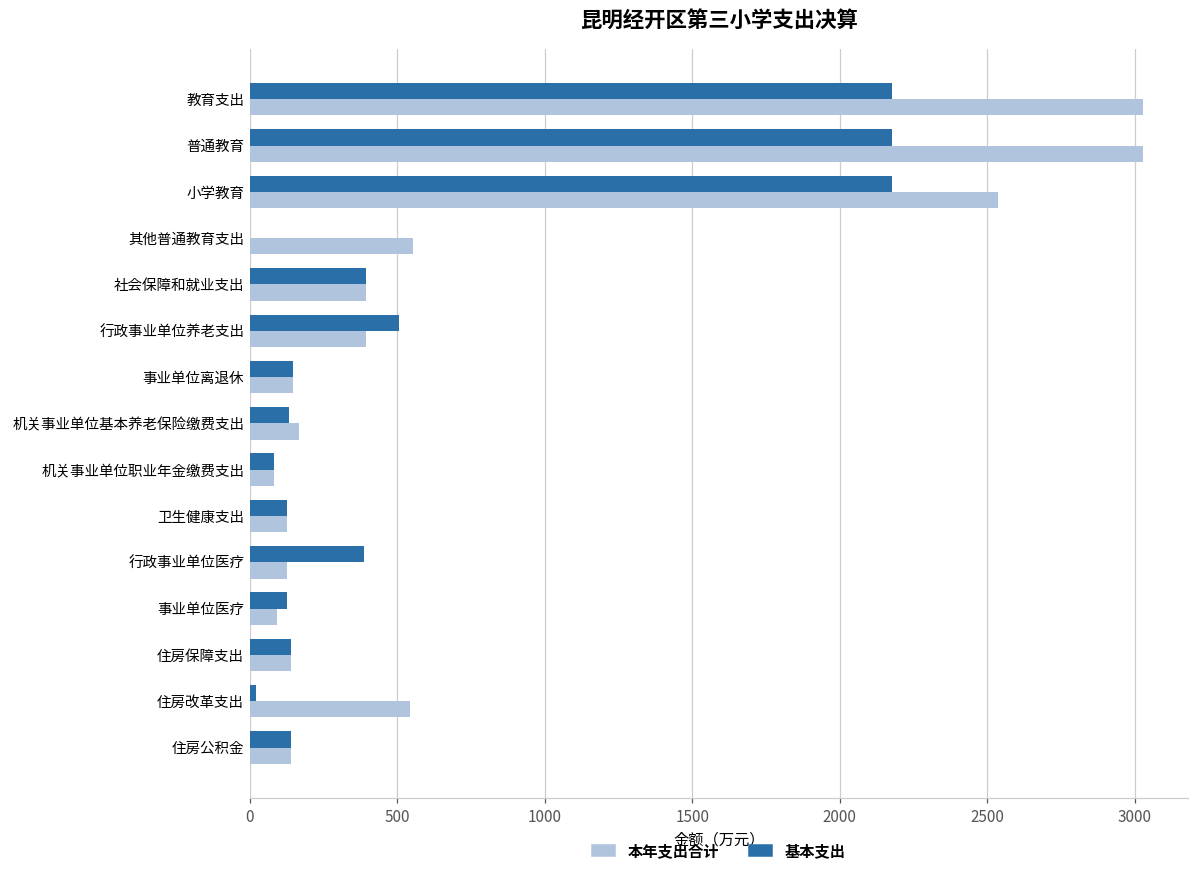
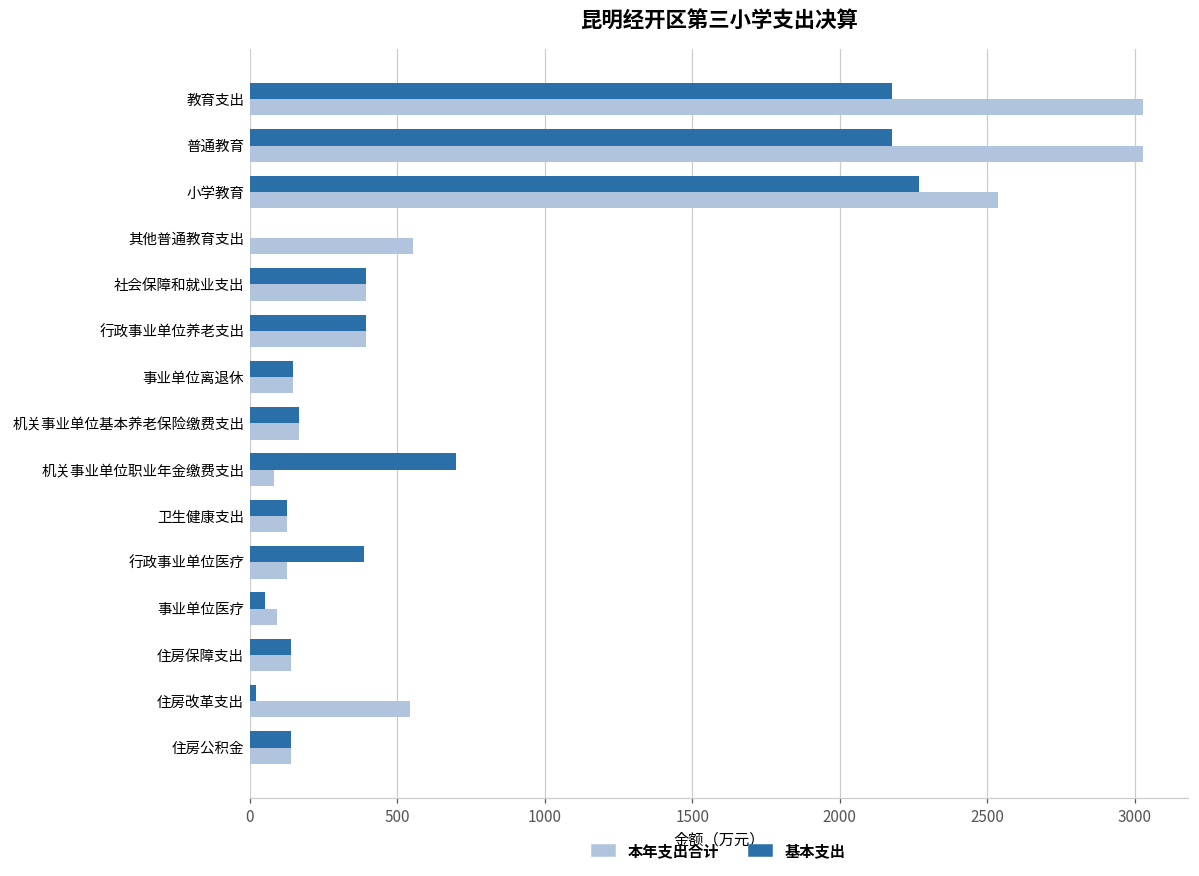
基本支出, 小学教育: 2180 -> 2270
基本支出, 行政事业单位养老支出: 510 -> 400
基本支出, 机关事业单位基本养老保险缴费支出: 130 -> 170
基本支出, 机关事业单位职业年金缴费支出: 80 -> 700
基本支出, 事业单位医疗: 130 -> 50
